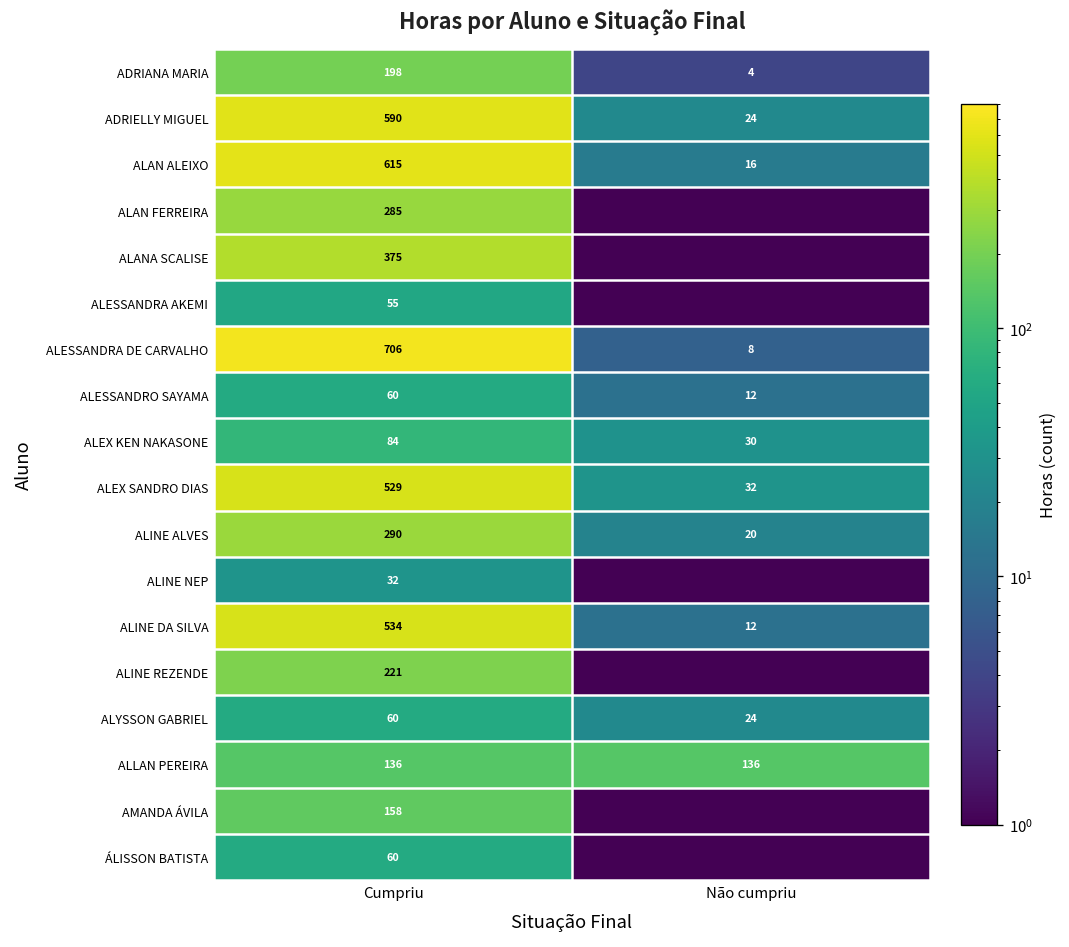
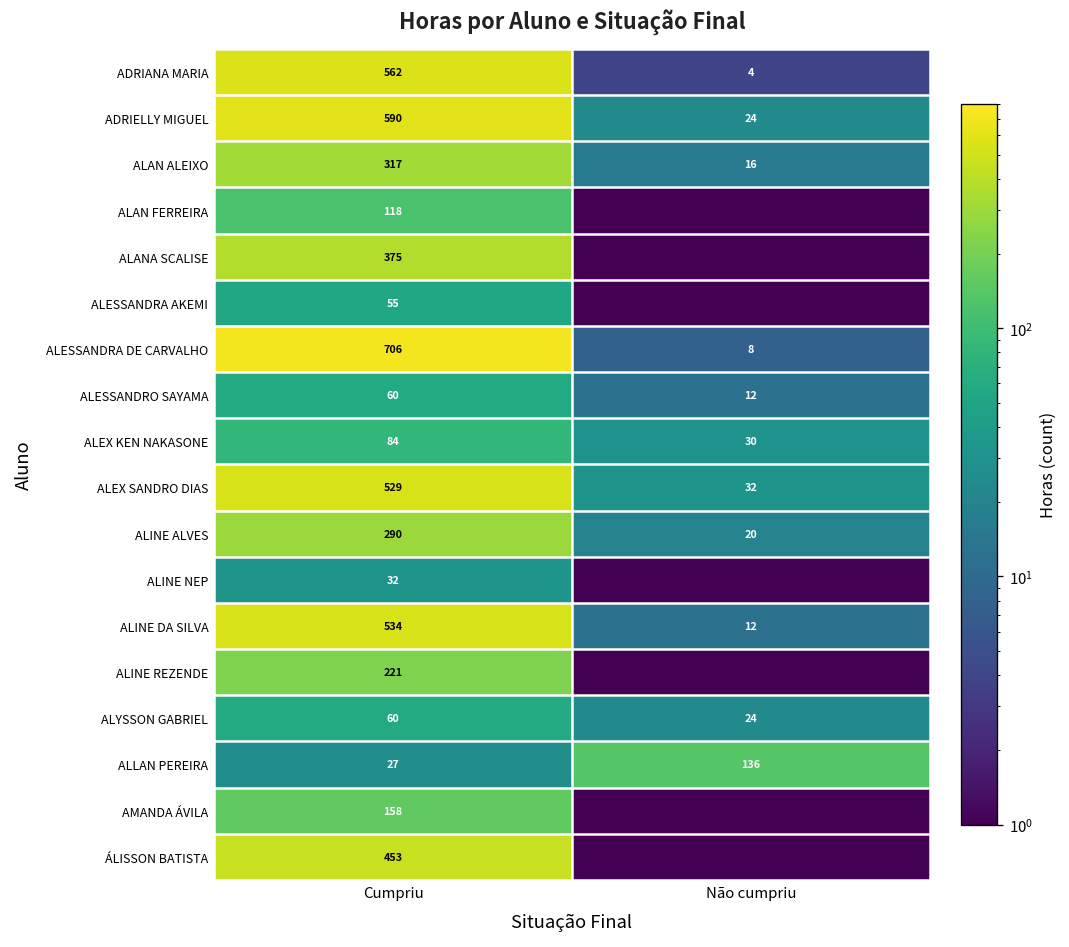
ADRIANA MARIA, Cumpriu: 198 -> 562
ALAN ALEIXO, Cumpriu: 615 -> 317
ALAN FERREIRA, Cumpriu: 285 -> 118
ALLAN PEREIRA, Cumpriu: 136 -> 27
ÁLISSON BATISTA, Cumpriu: 60 -> 453
